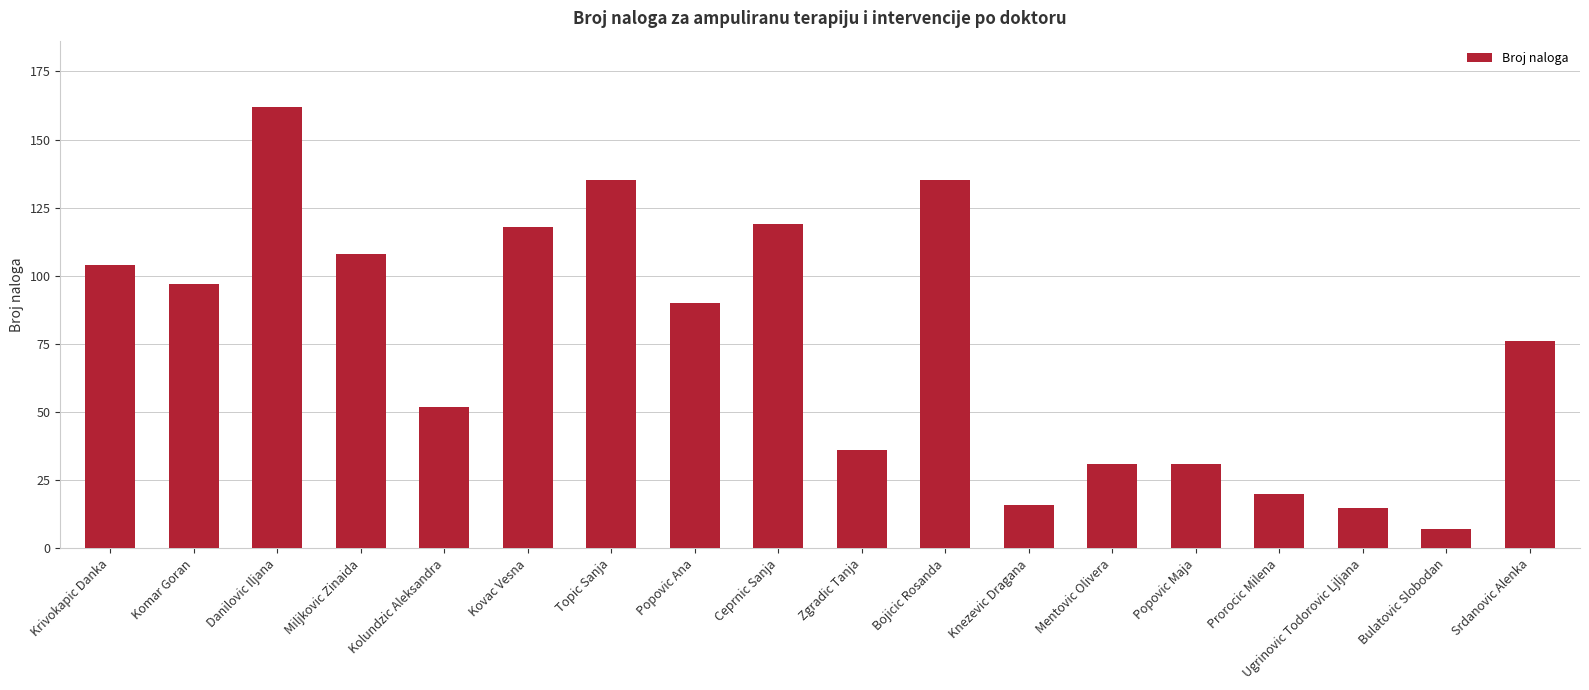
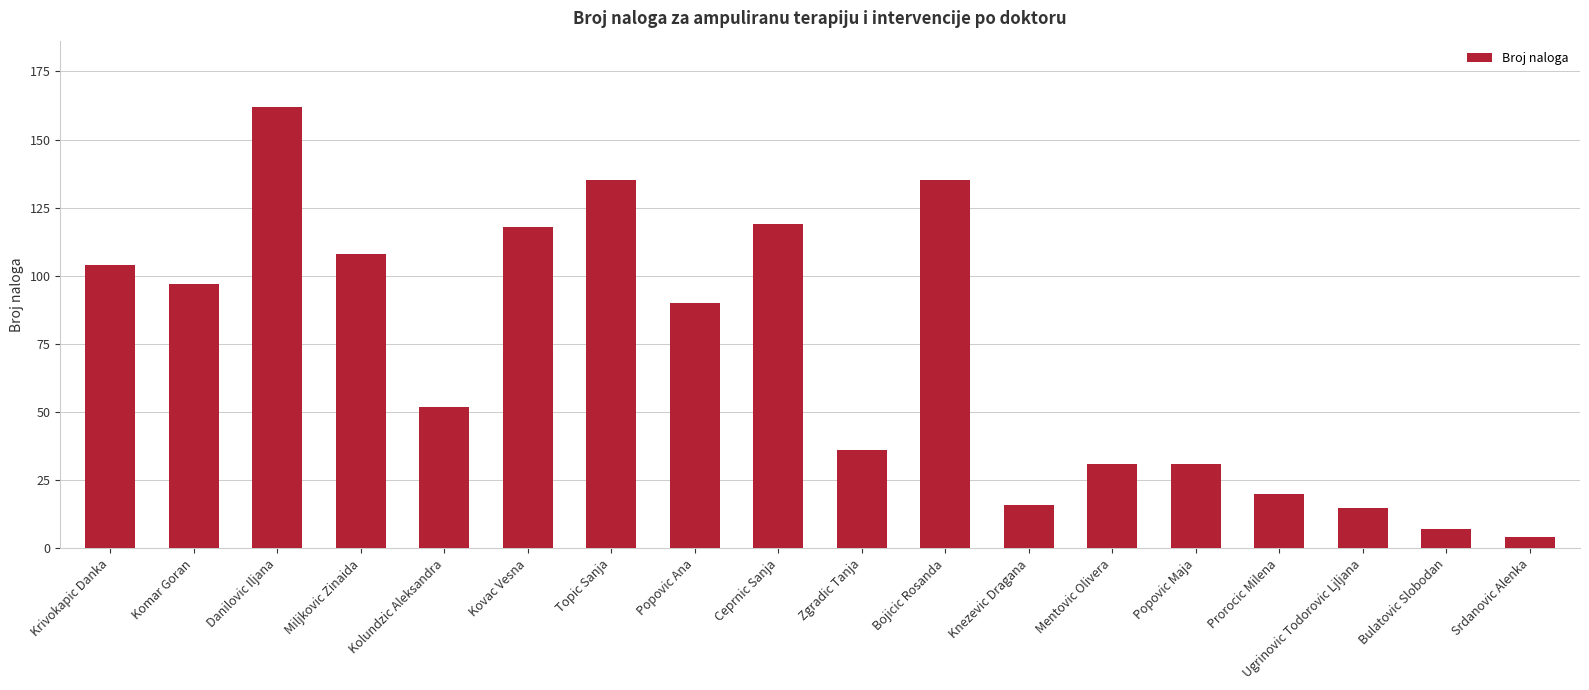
Srdanovic Alenka: 76 -> 4
